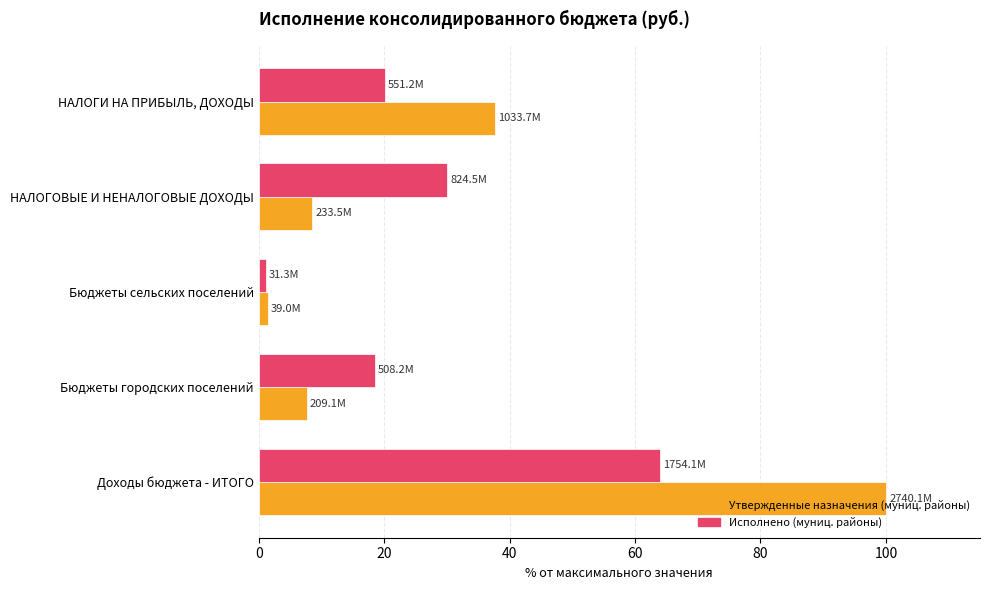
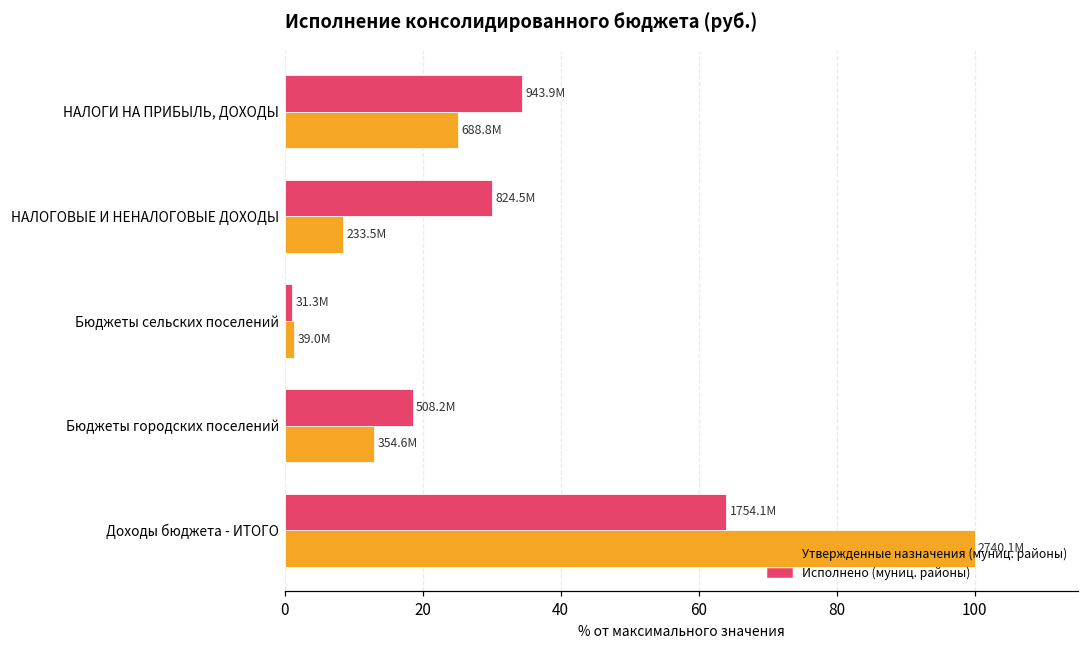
Исполнено (муниц. районы), НАЛОГИ НА ПРИБЫЛЬ, ДОХОДЫ: 551.2M -> 943.9M
Утвержденные назначения (муниц. районы), НАЛОГИ НА ПРИБЫЛЬ, ДОХОДЫ: 1033.7M -> 688.8M
Утвержденные назначения (муниц. районы), Бюджеты городских поселений: 209.1M -> 354.6M
